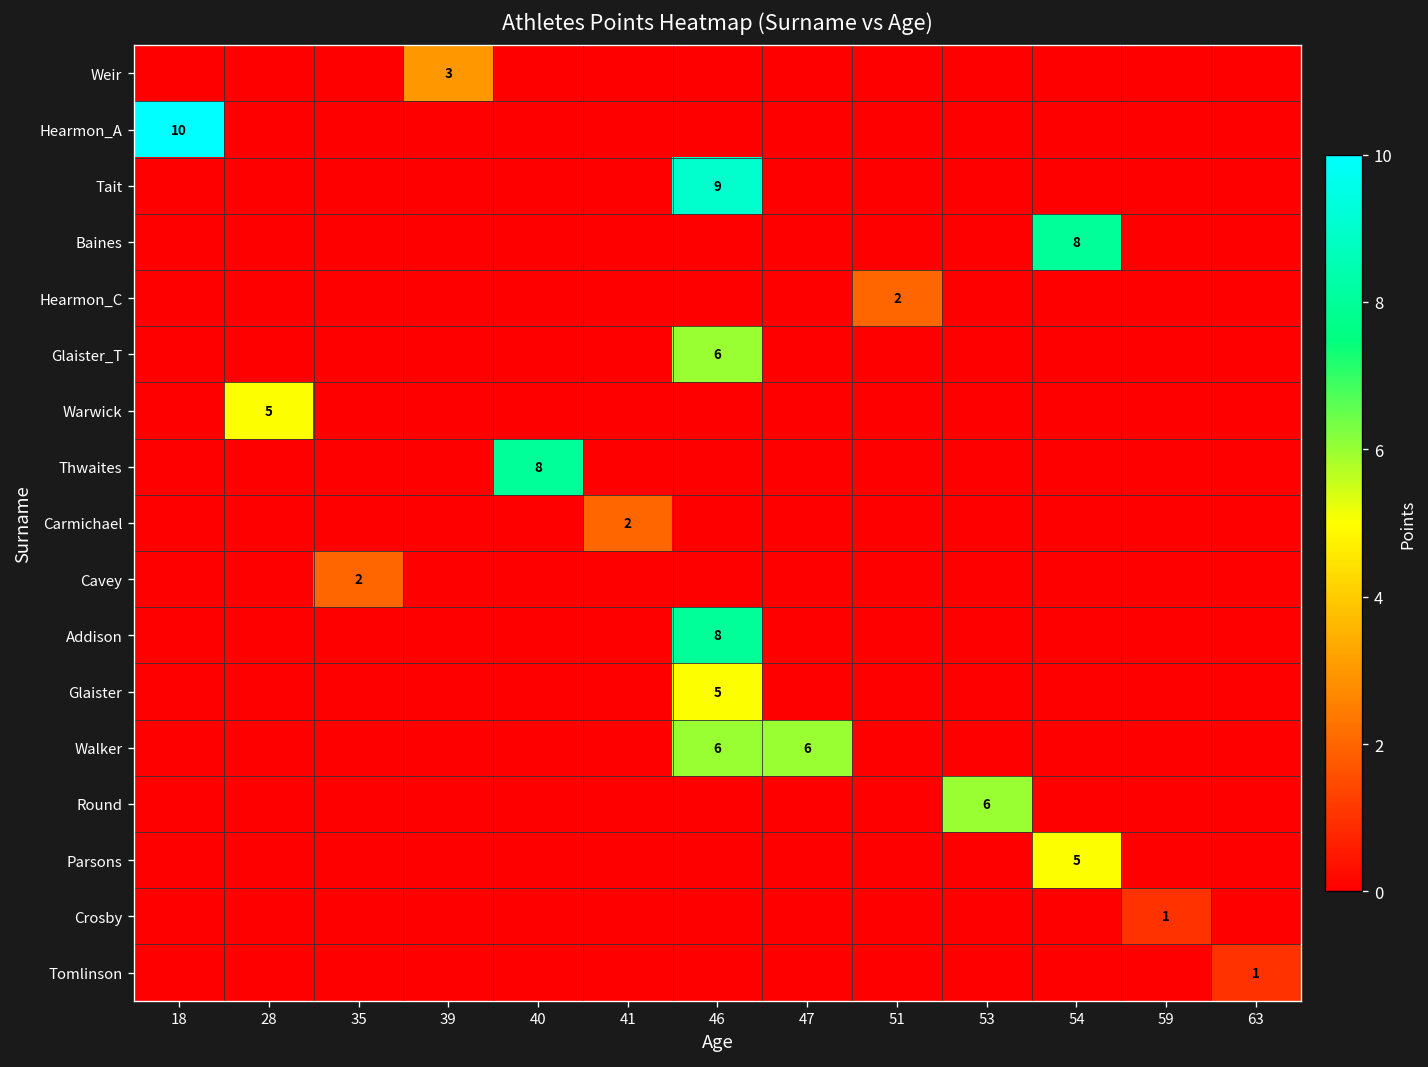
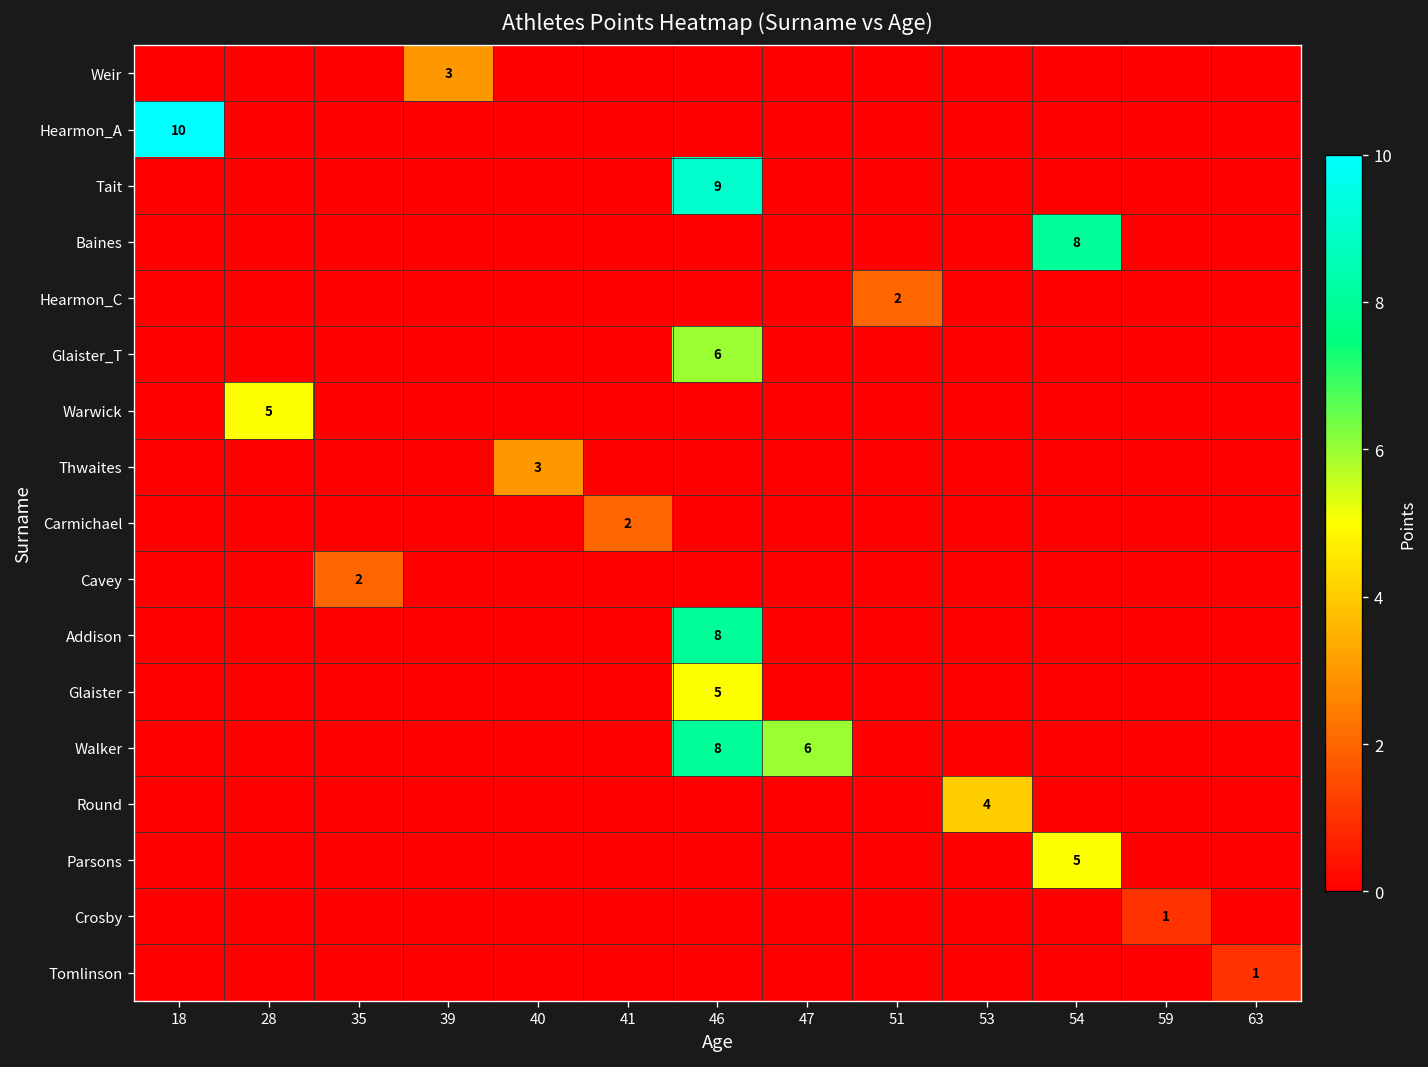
Thwaites, 40: 8 -> 3
Walker, 46: 6 -> 8
Round, 53: 6 -> 4
